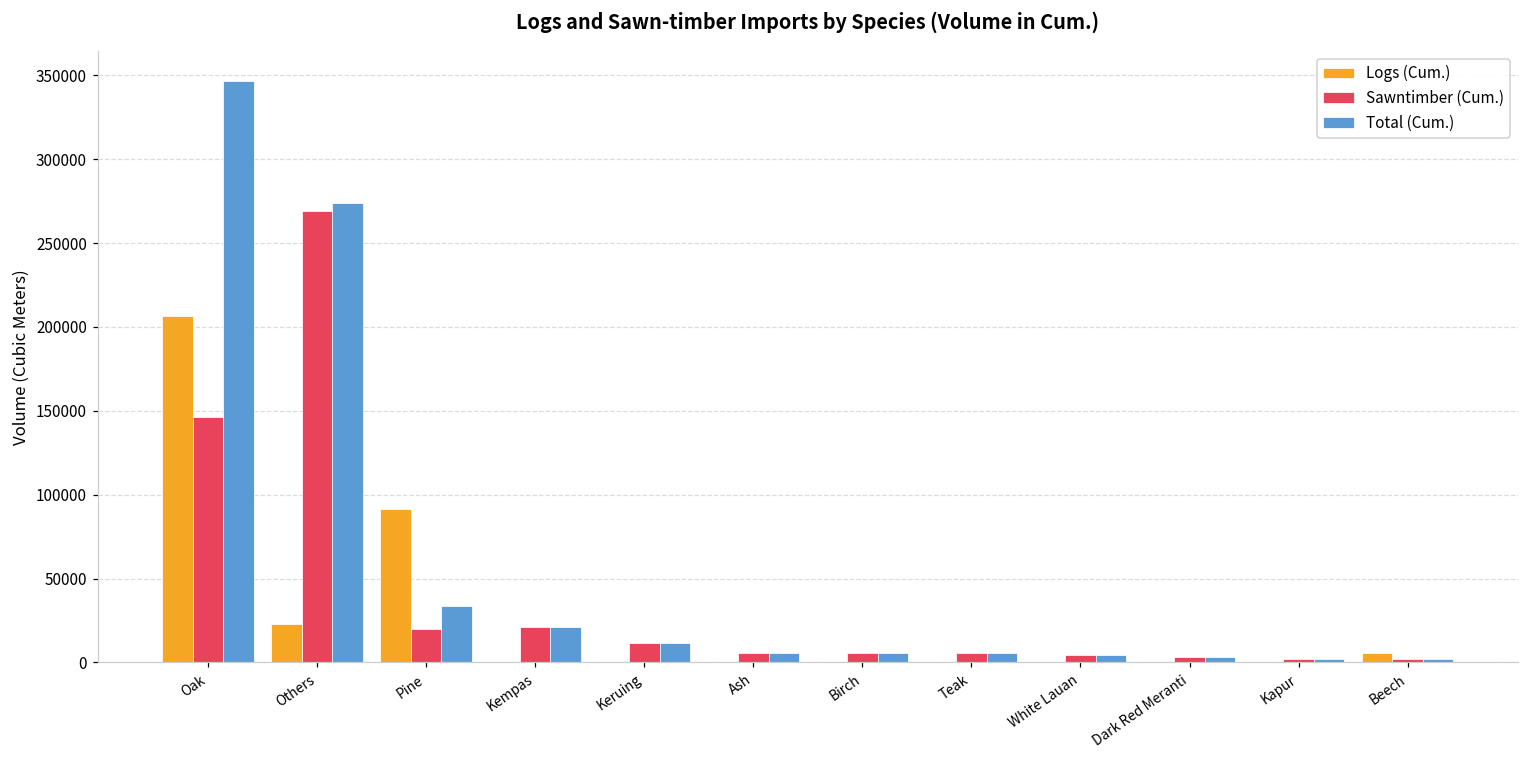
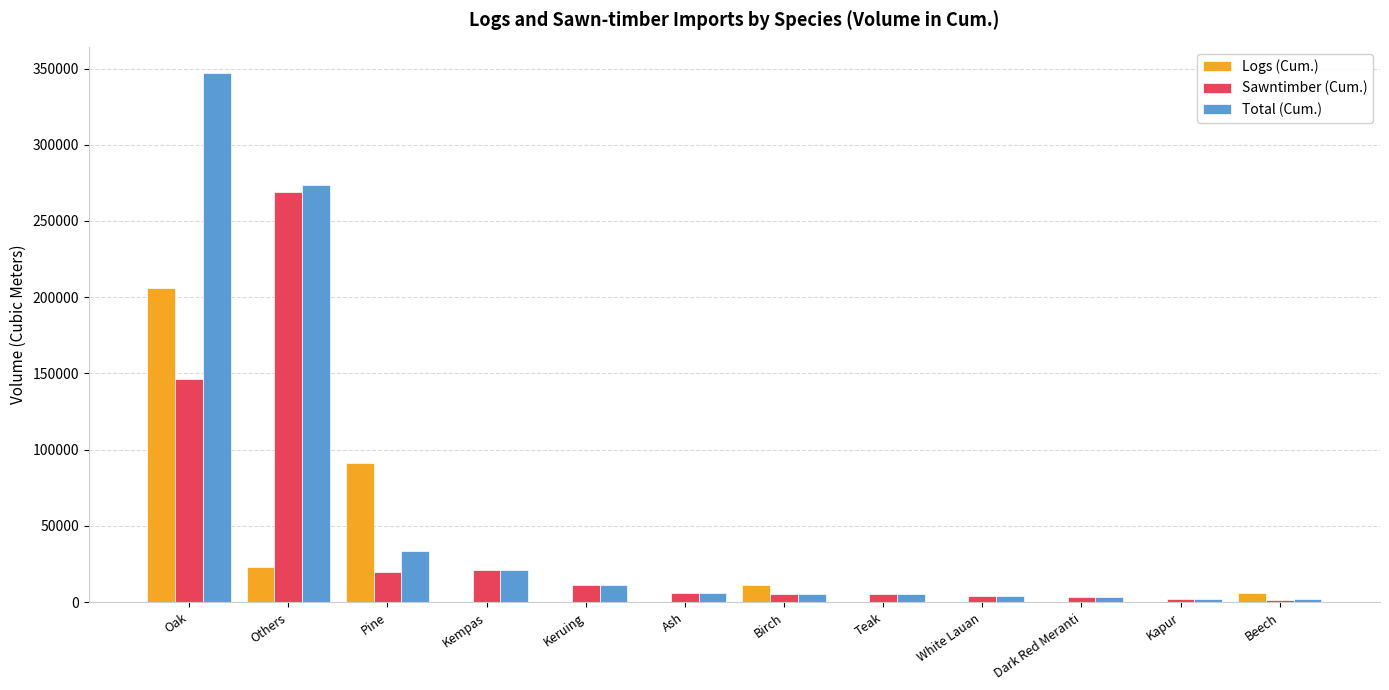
Logs (Cum.), Birch: 0 -> 12000
